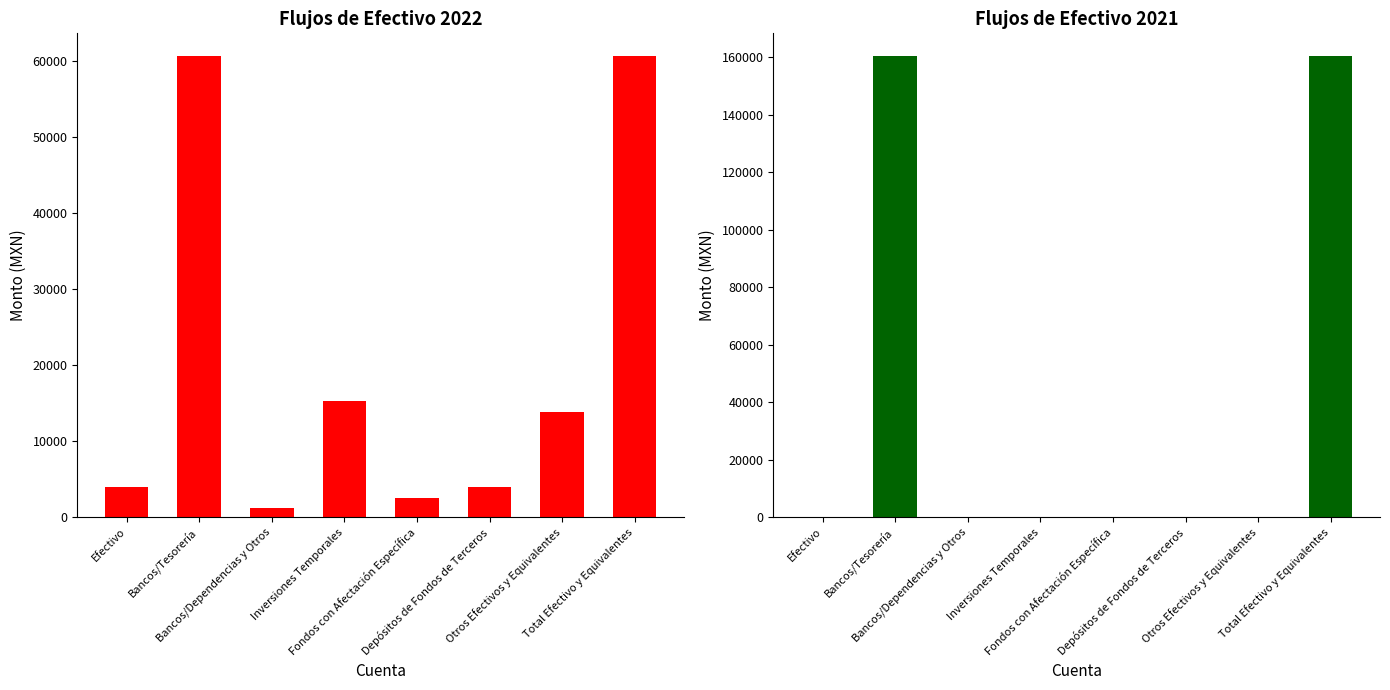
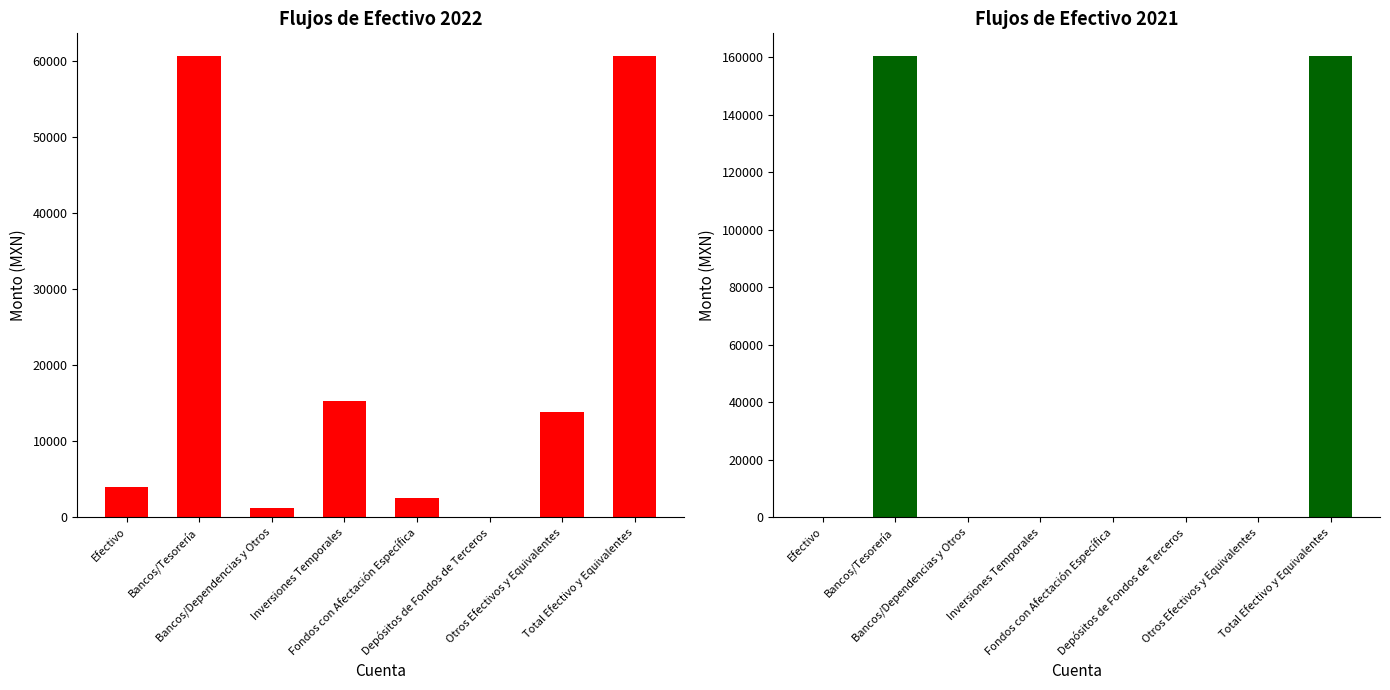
Flujos de Efectivo 2022, Depósitos de Fondos de Terceros: 4000 -> 0
